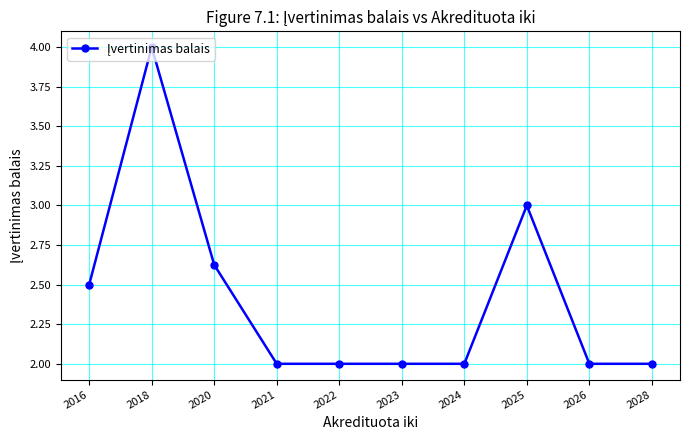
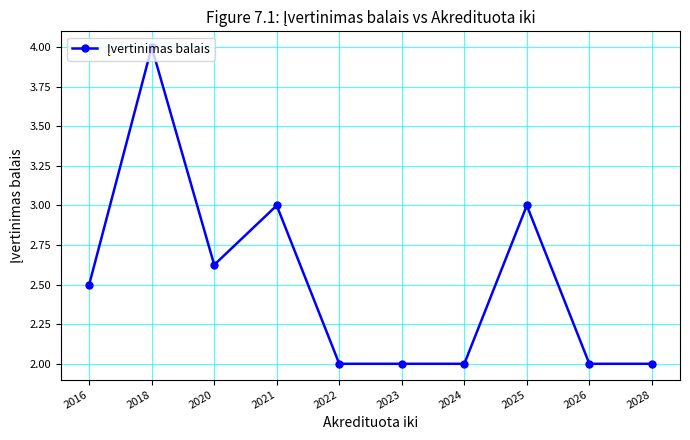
2021: 2 -> 3
